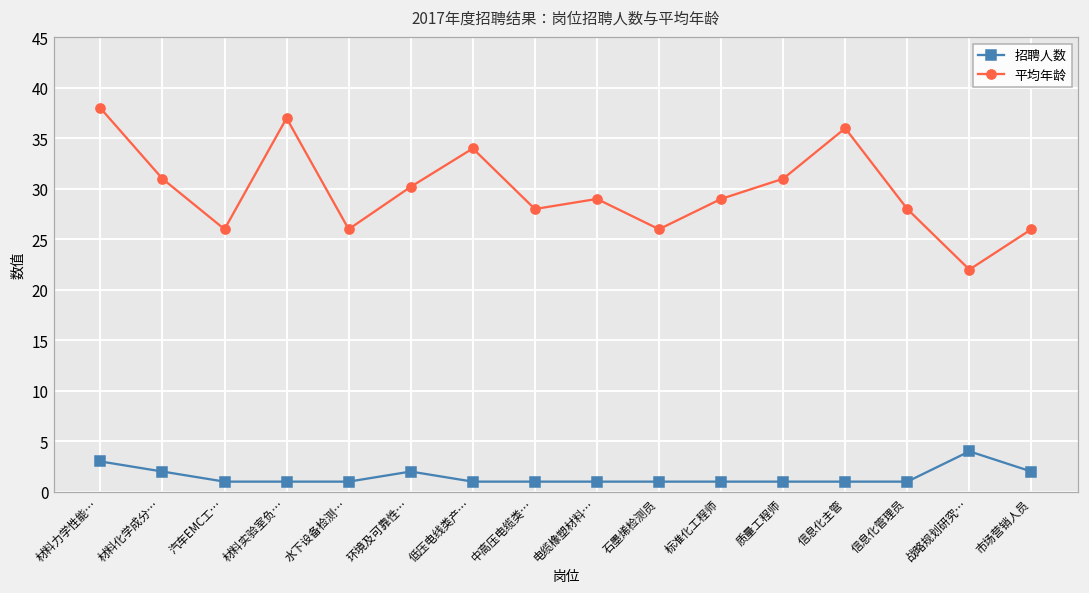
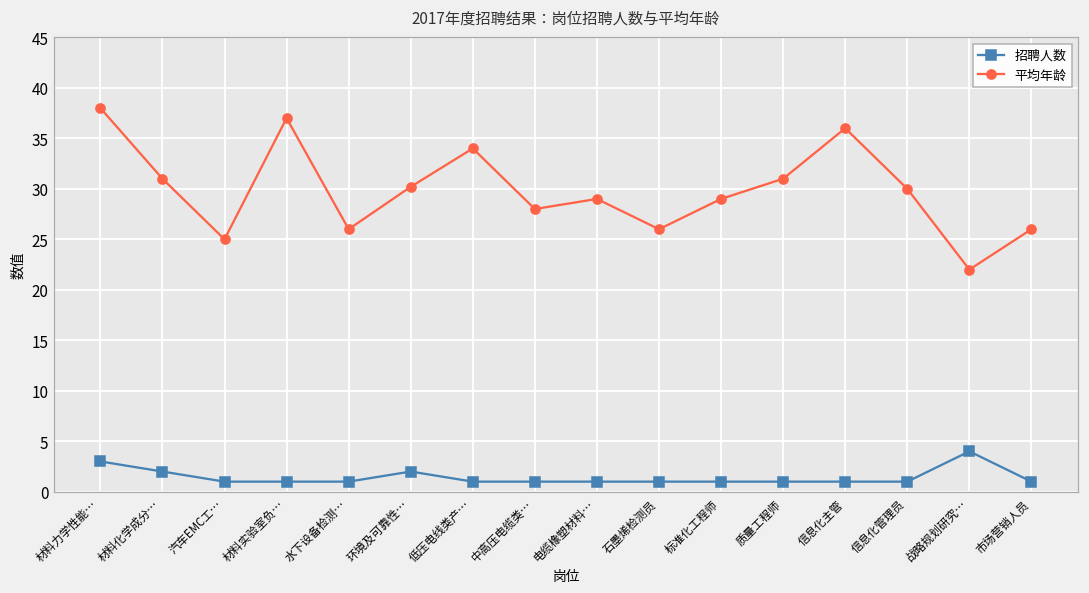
平均年龄, 汽车EMC工…: 26 -> 25
平均年龄, 信息化管理员: 28 -> 30
招聘人数, 市场营销人员: 2 -> 1
